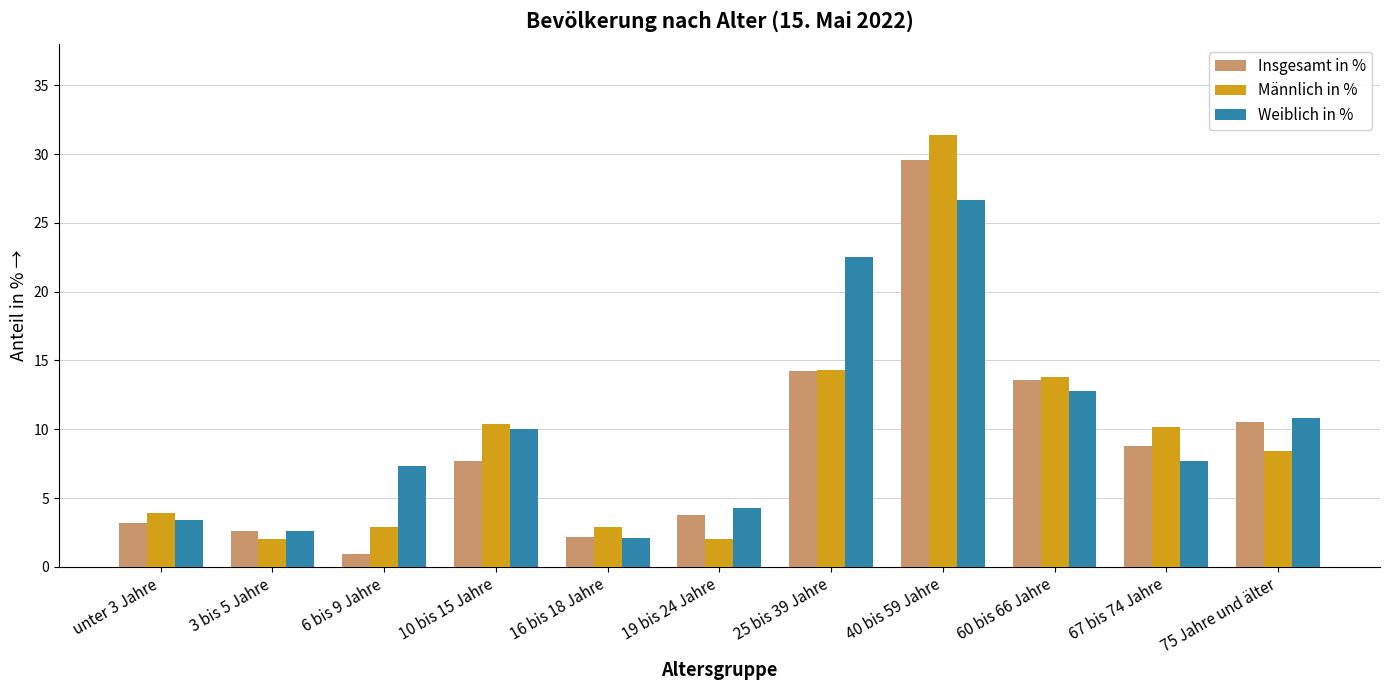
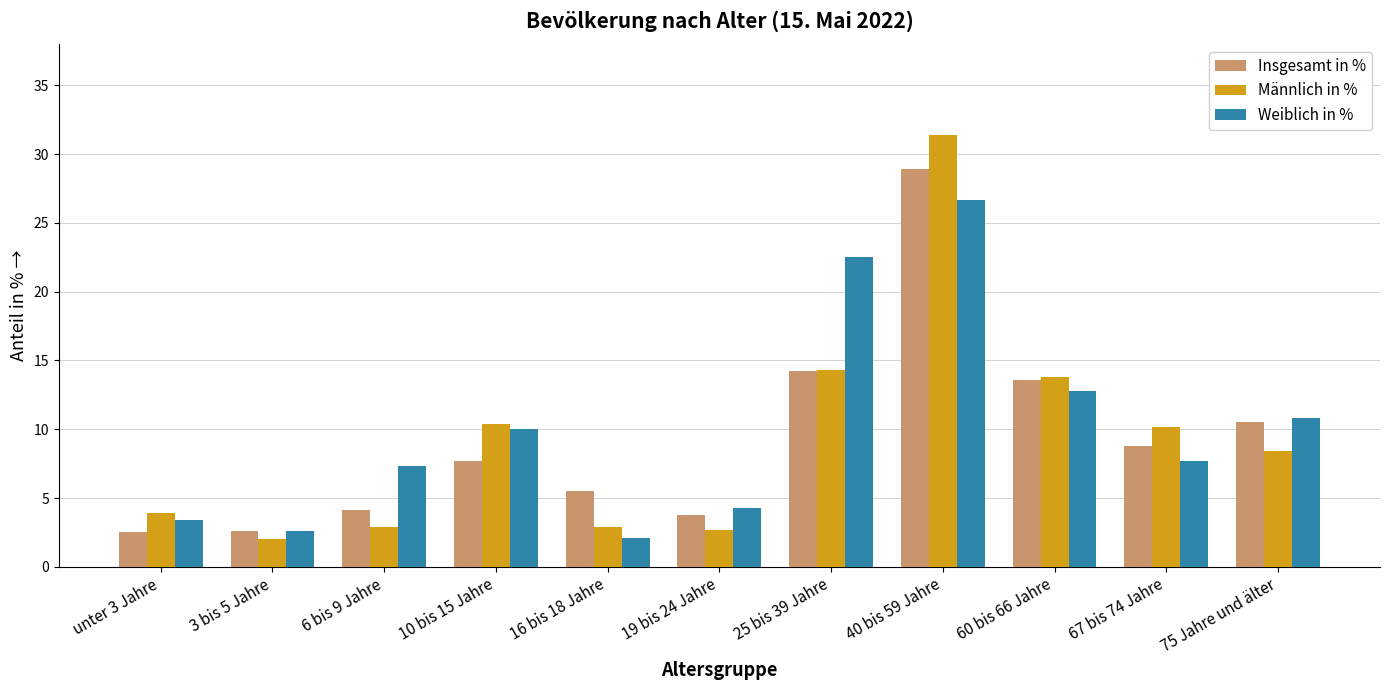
Insgesamt in %, unter 3 Jahre: 3.2 -> 2.5
Insgesamt in %, 6 bis 9 Jahre: 0.9 -> 4.1
Insgesamt in %, 16 bis 18 Jahre: 2.2 -> 5.5
Männlich in %, 19 bis 24 Jahre: 2.0 -> 2.7
Insgesamt in %, 40 bis 59 Jahre: 29.6 -> 28.9
